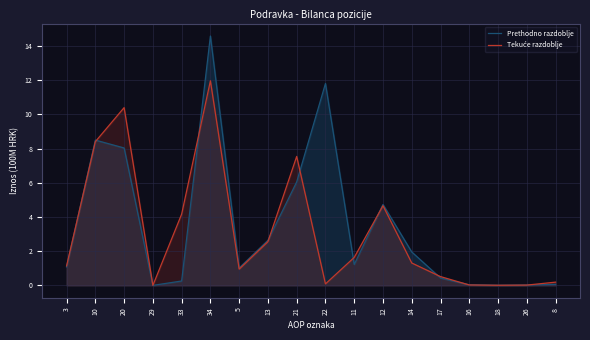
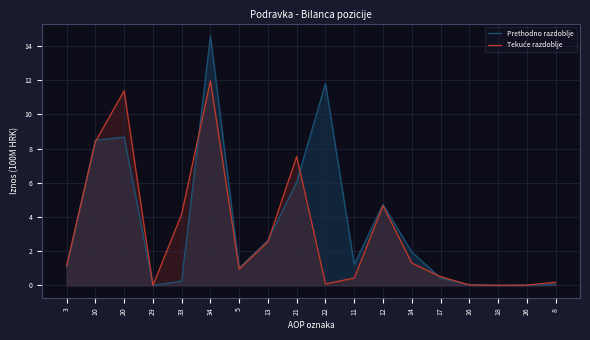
Prethodno razdoblje, 20: 8.0 -> 8.7
Tekuće razdoblje, 20: 10.4 -> 11.4
Tekuće razdoblje, 11: 1.6 -> 0.4
